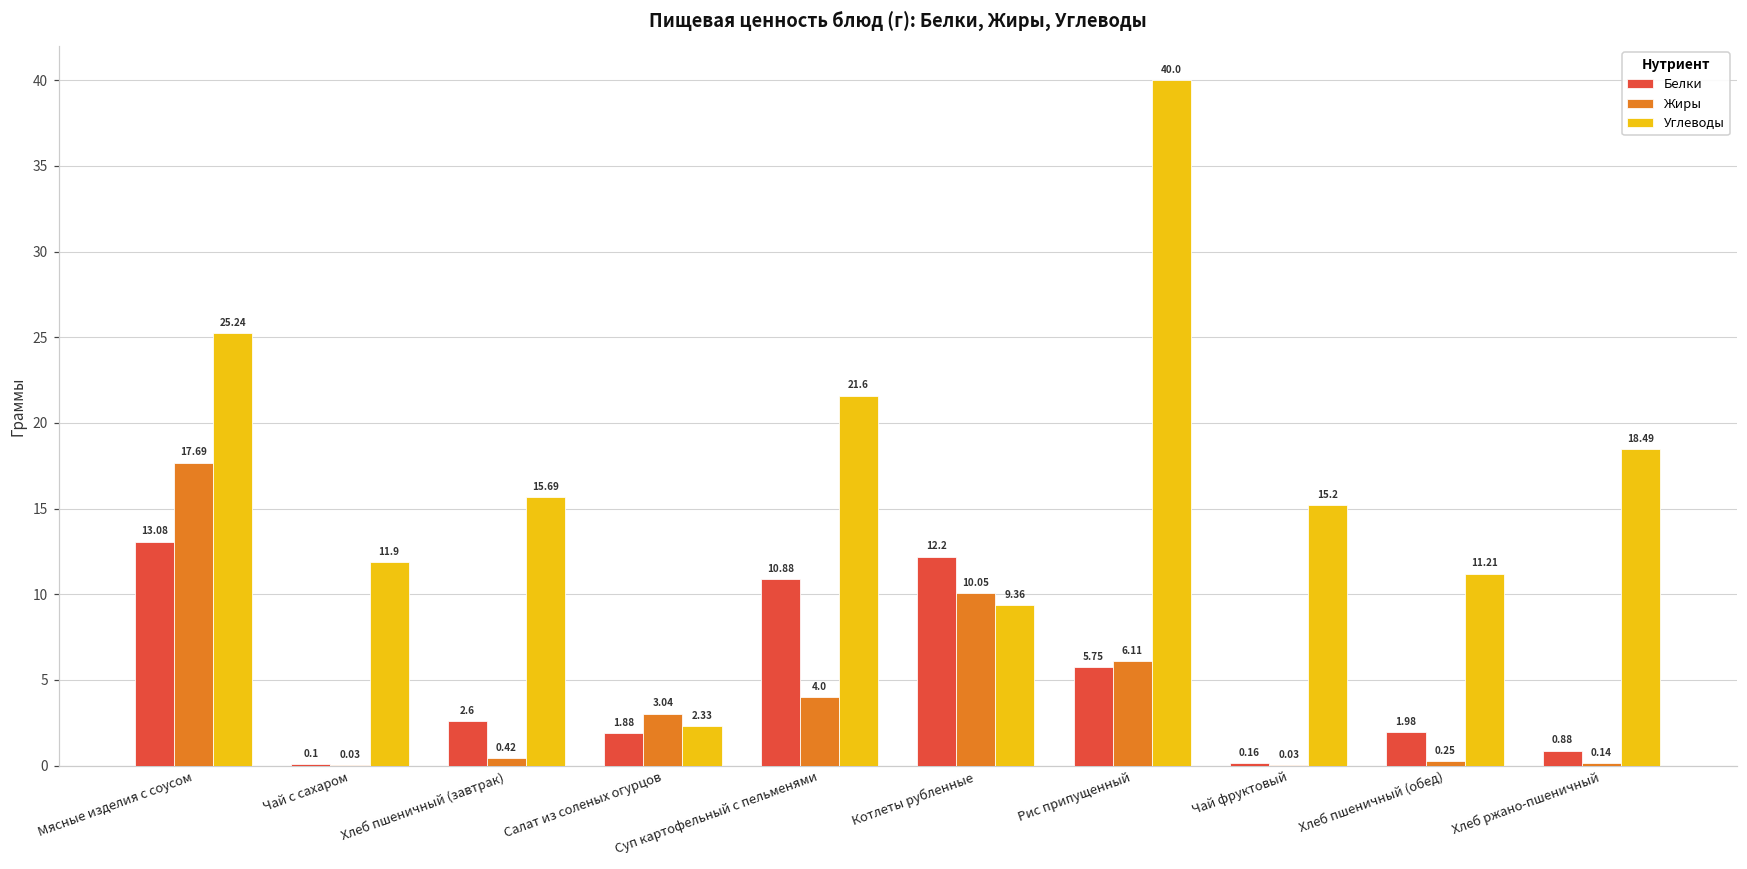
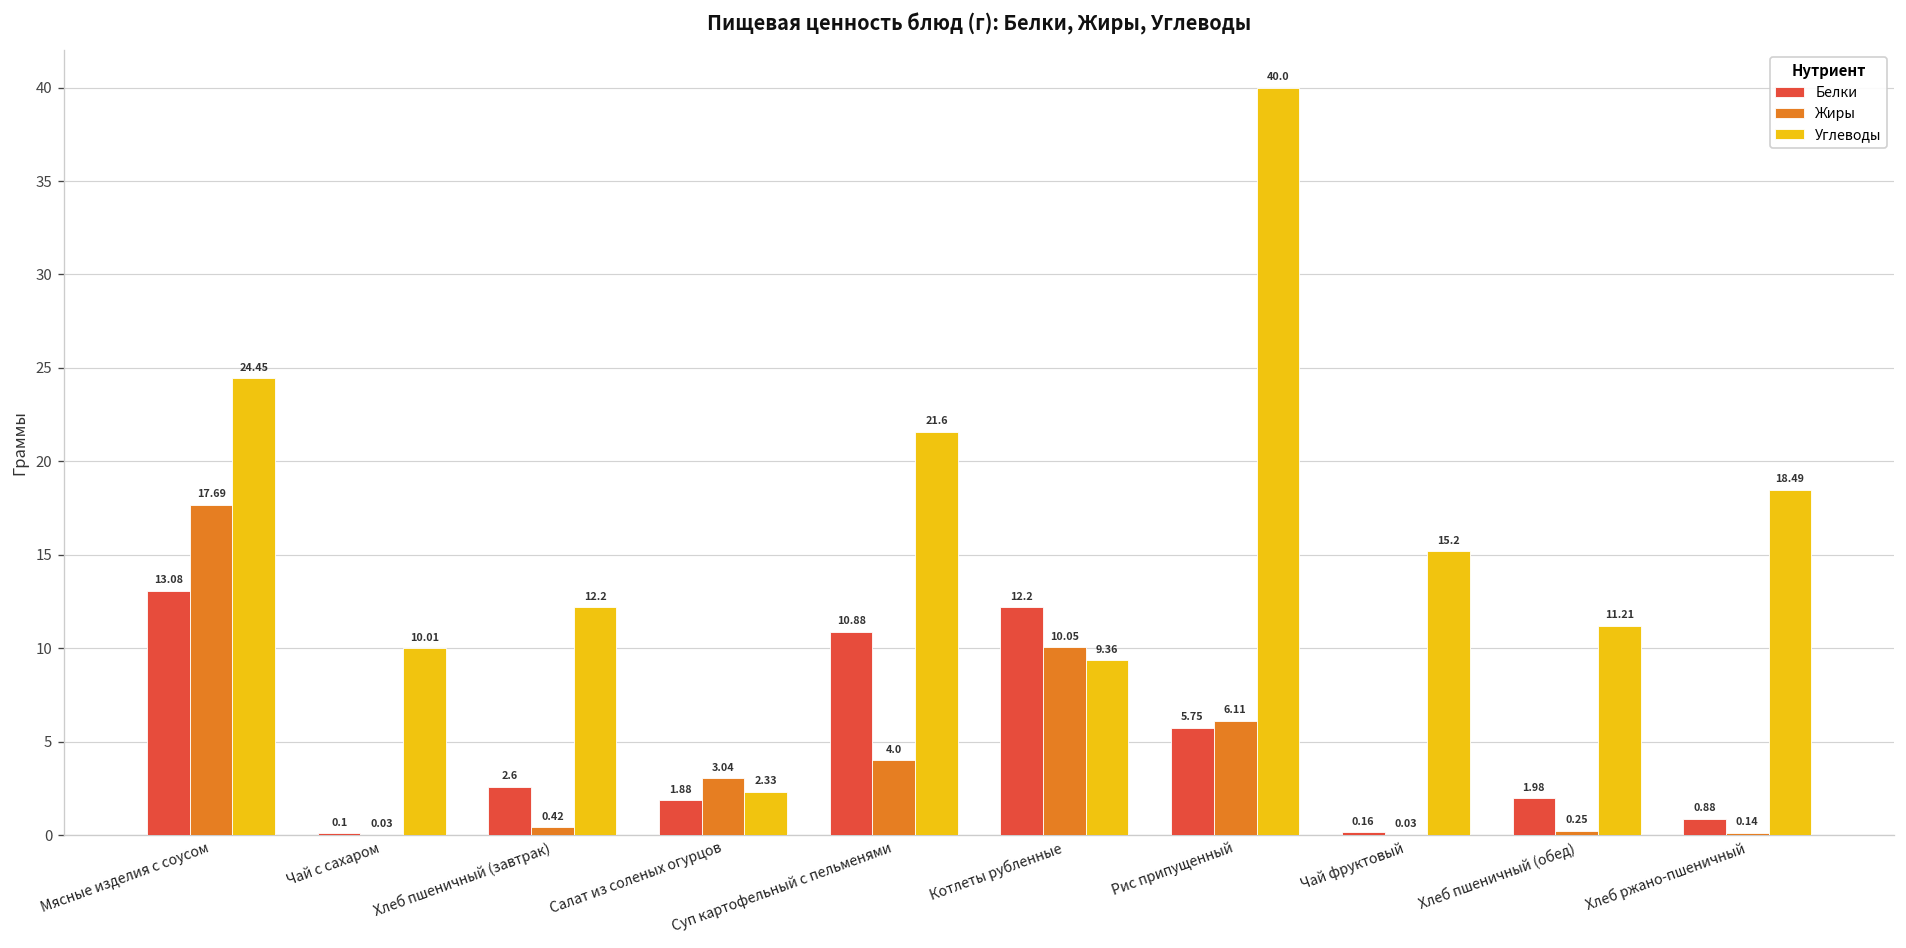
Углеводы, Мясные изделия с соусом: 25.24 -> 24.45
Углеводы, Чай с сахаром: 11.9 -> 10.01
Углеводы, Хлеб пшеничный (завтрак): 15.69 -> 12.2
